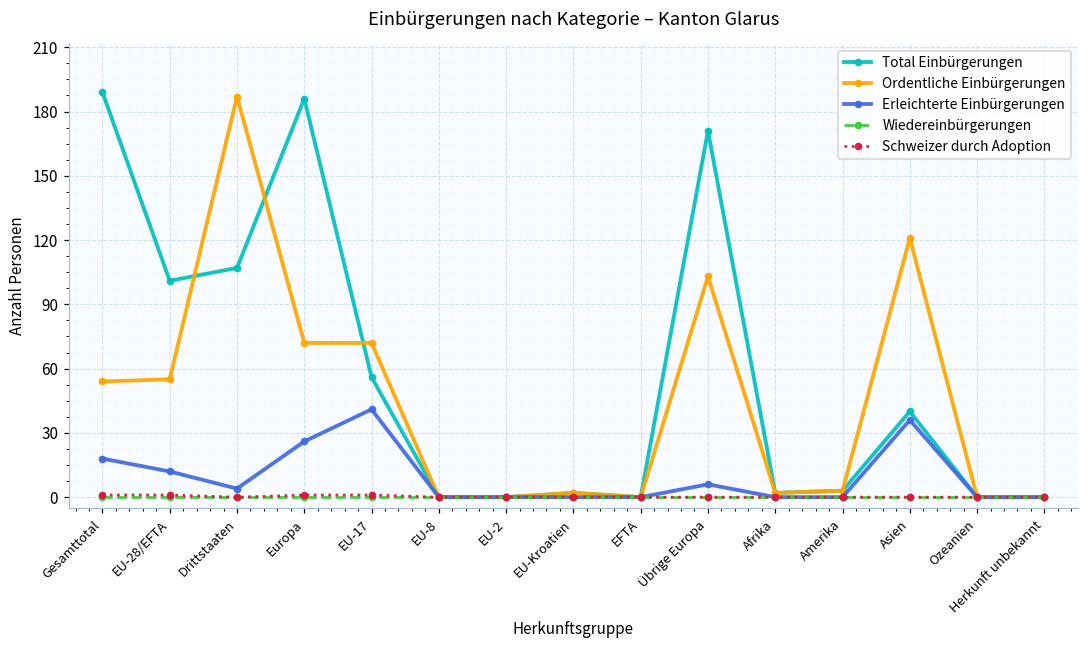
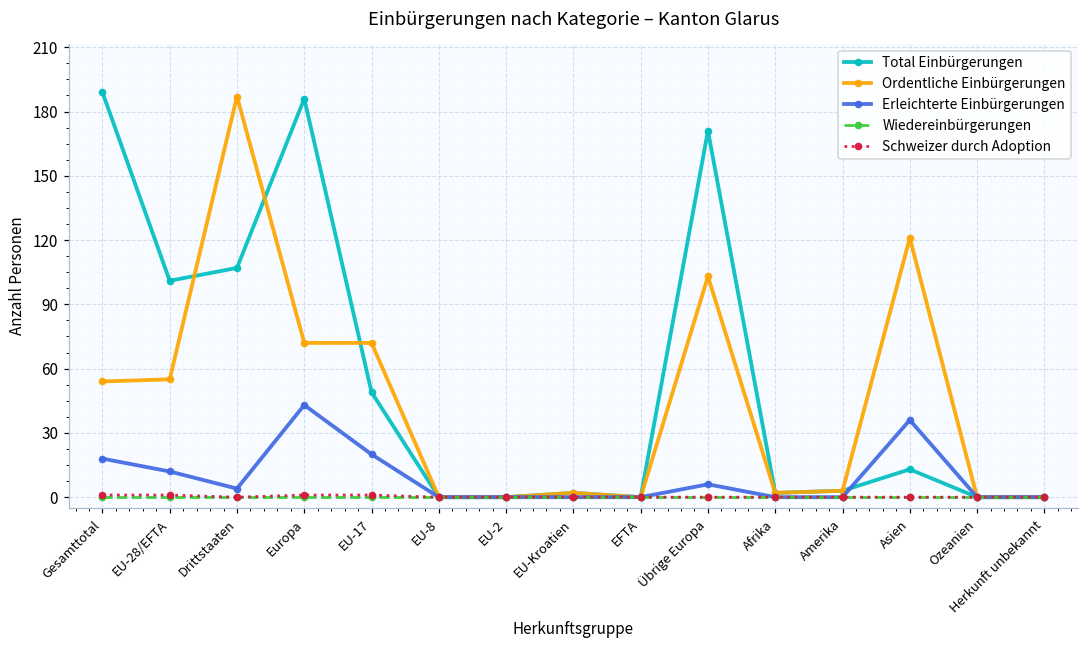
Erleichterte Einbürgerungen, Europa: 26 -> 43
Total Einbürgerungen, EU-17: 56 -> 49
Erleichterte Einbürgerungen, EU-17: 41 -> 20
Total Einbürgerungen, Asien: 40 -> 13
